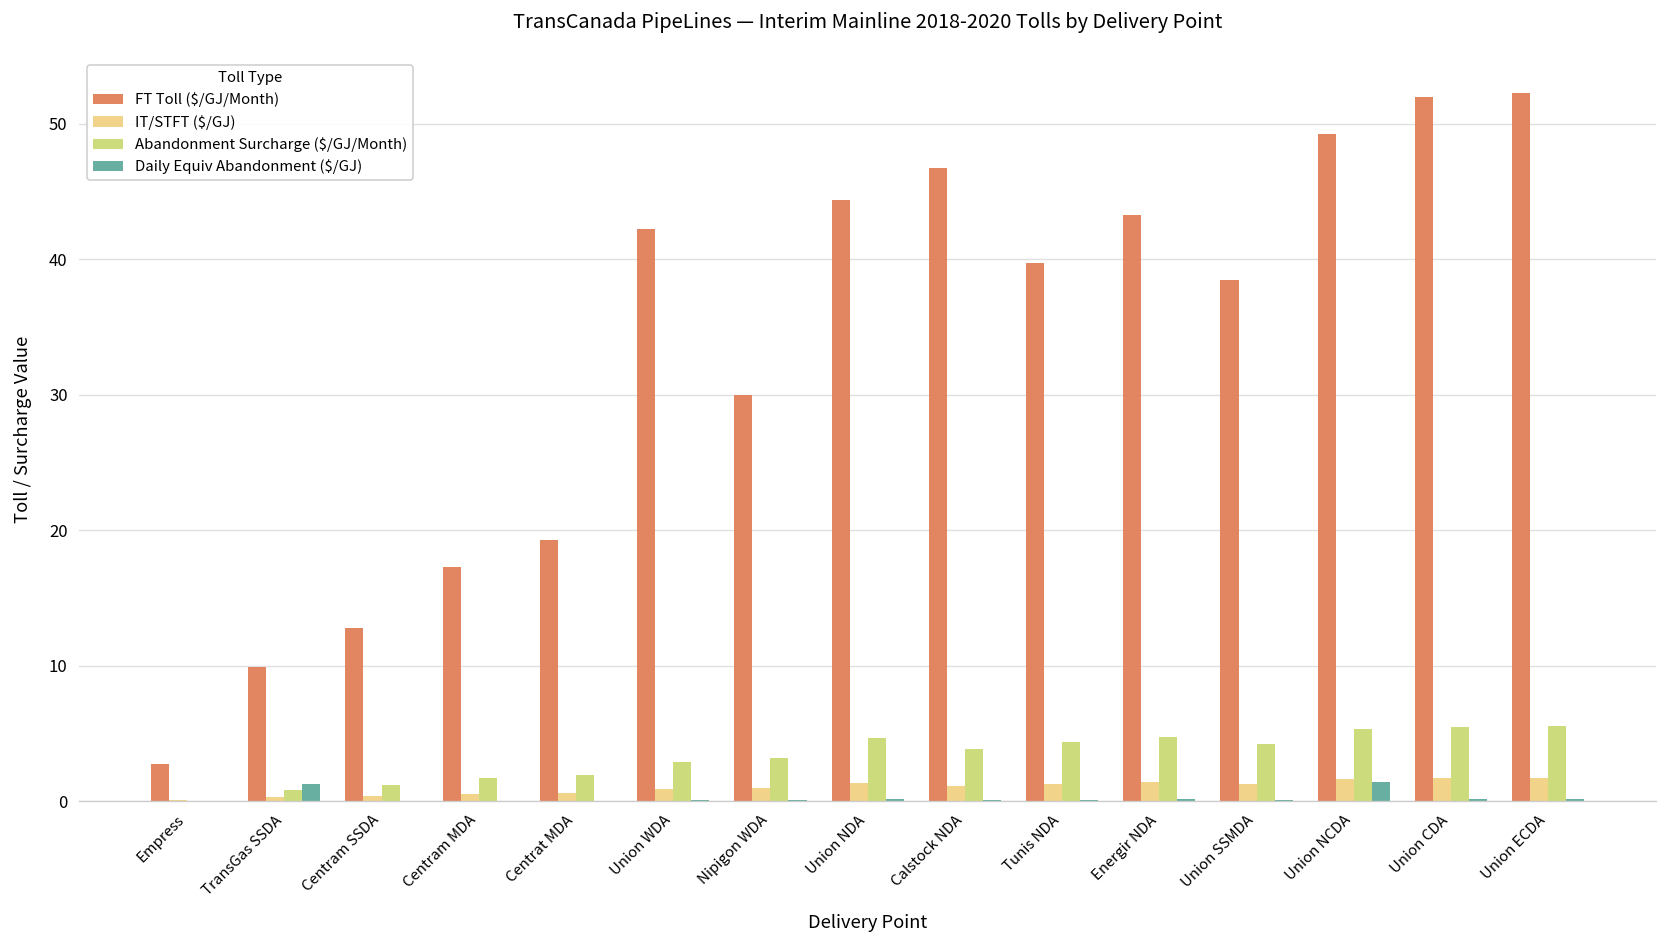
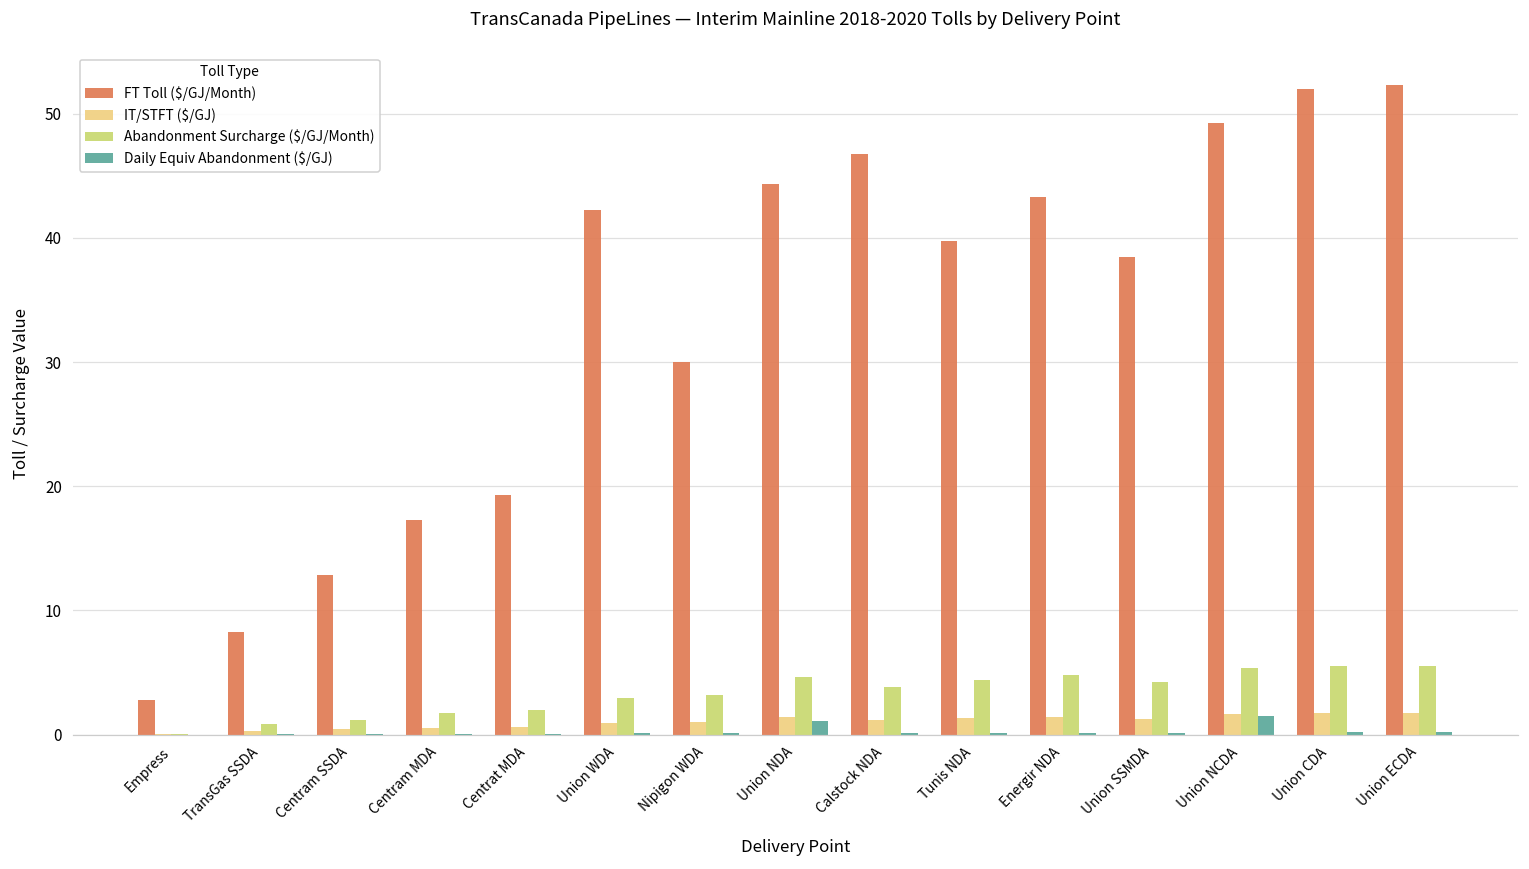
FT Toll ($/GJ/Month), TransGas SSDA: 9.9 -> 8.3
Daily Equiv Abandonment ($/GJ), TransGas SSDA: 1.3 -> 0.0
Daily Equiv Abandonment ($/GJ), Union NDA: 0.2 -> 1.1
